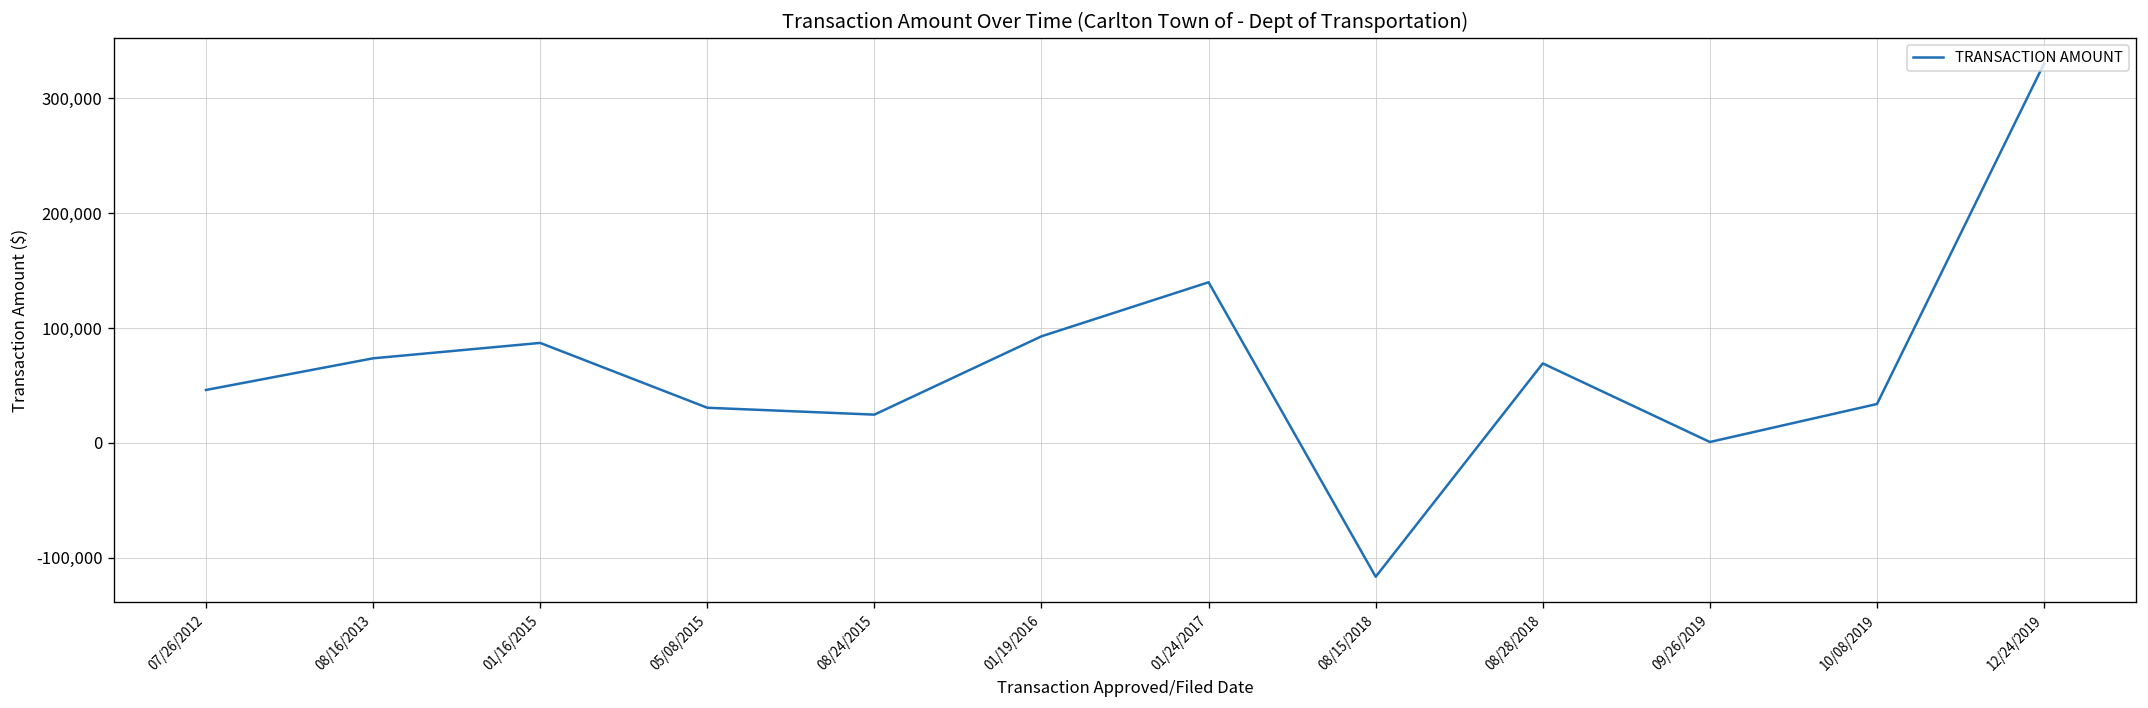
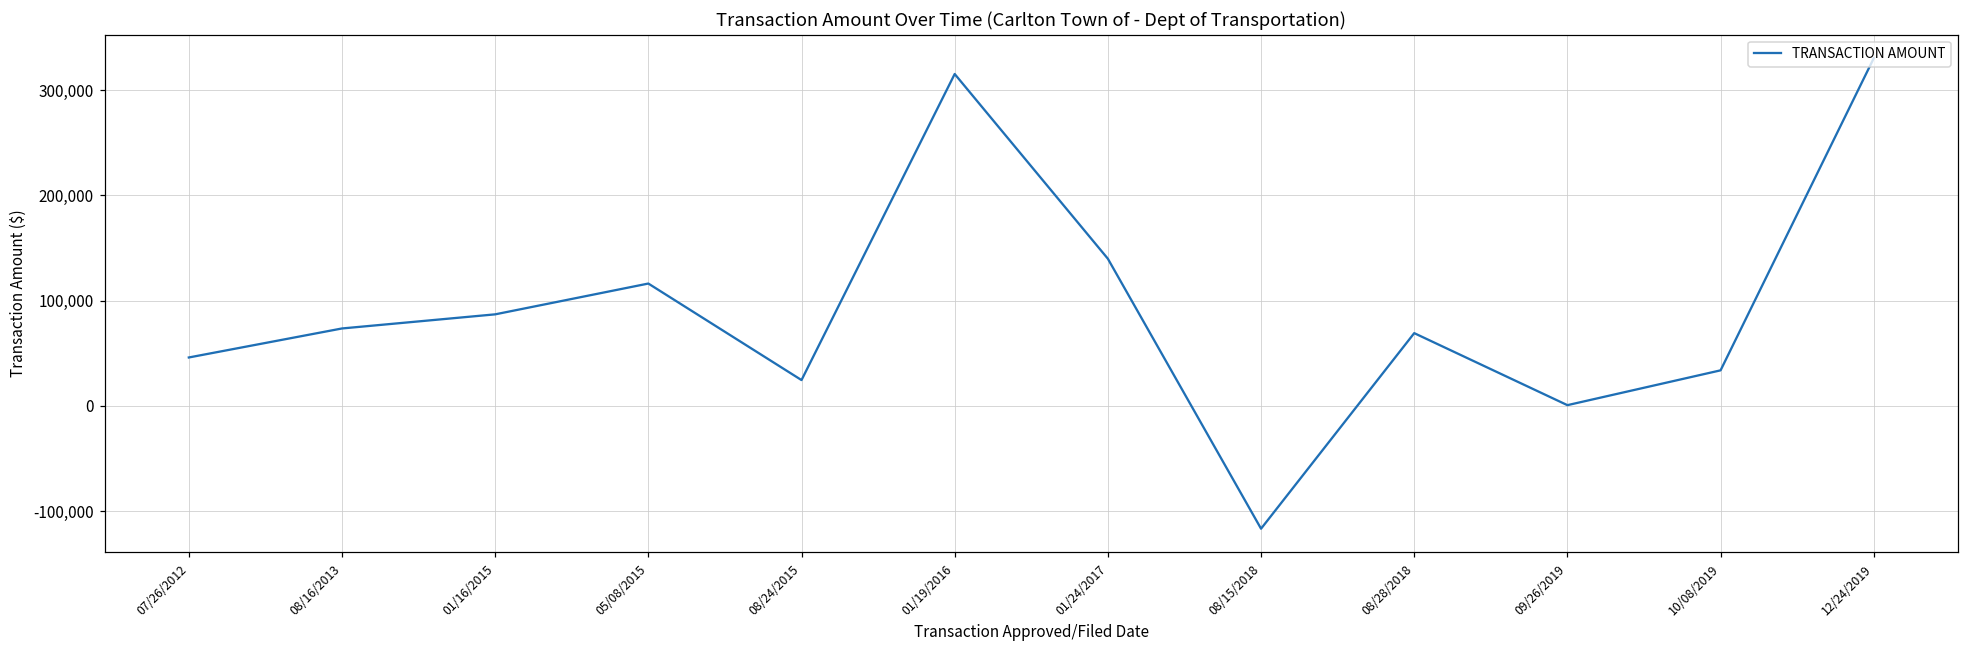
05/08/2015: 30,000 -> 120,000
01/19/2016: 90,000 -> 320,000
